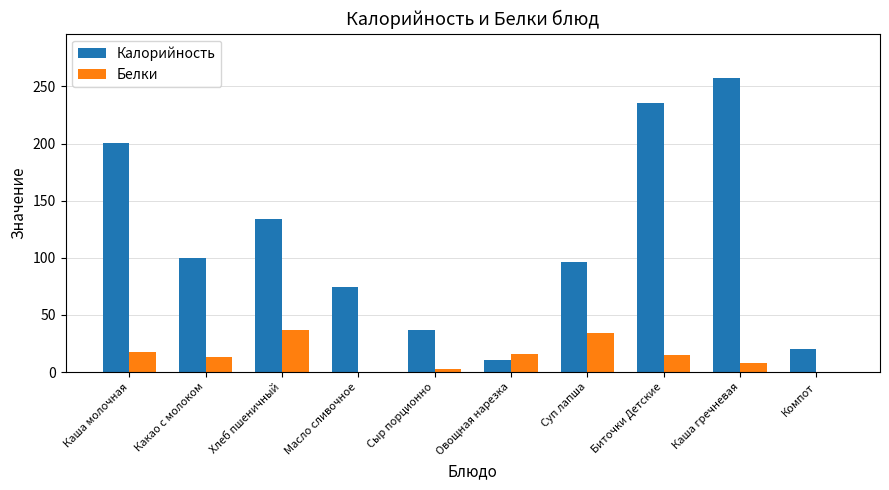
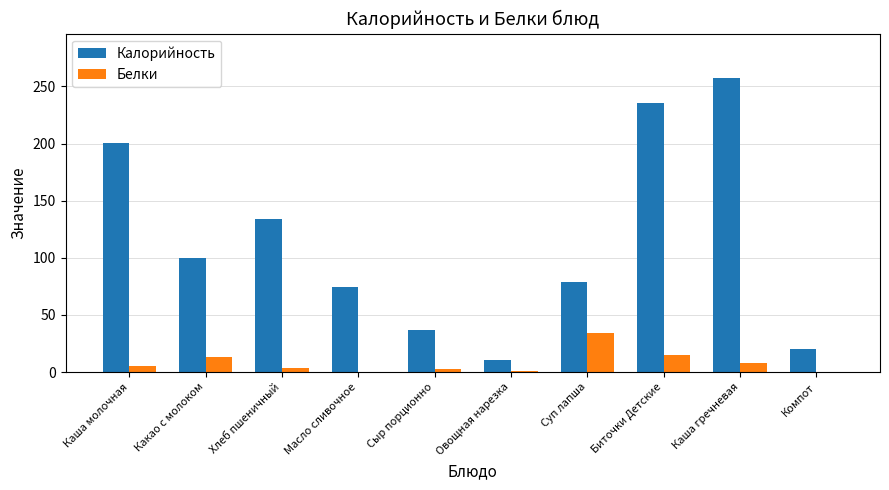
Белки, Каша молочная: 18 -> 6
Белки, Хлеб пшеничный: 37 -> 4
Белки, Овощная нарезка: 16 -> 1
Калорийность, Суп лапша: 96 -> 78
